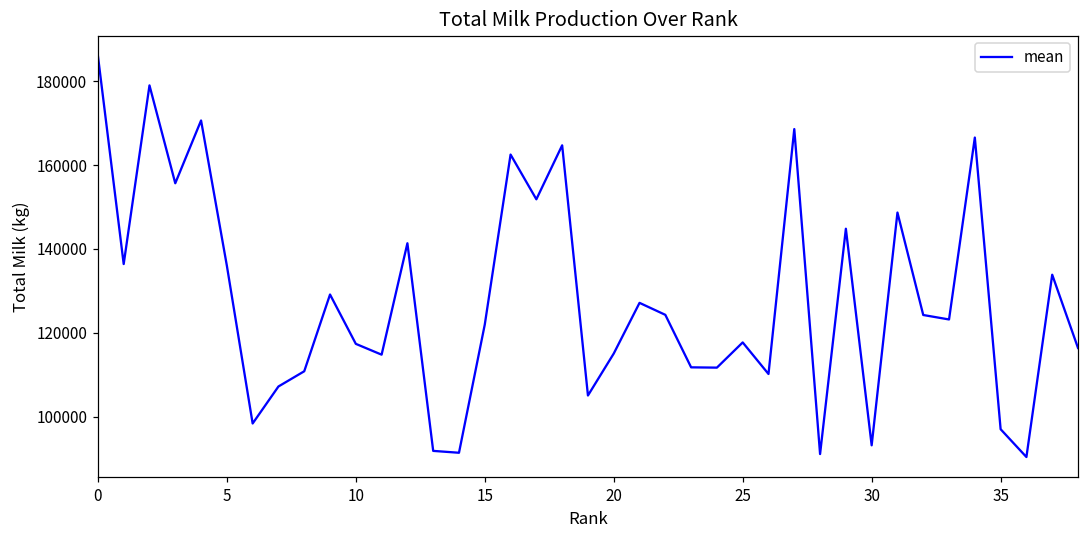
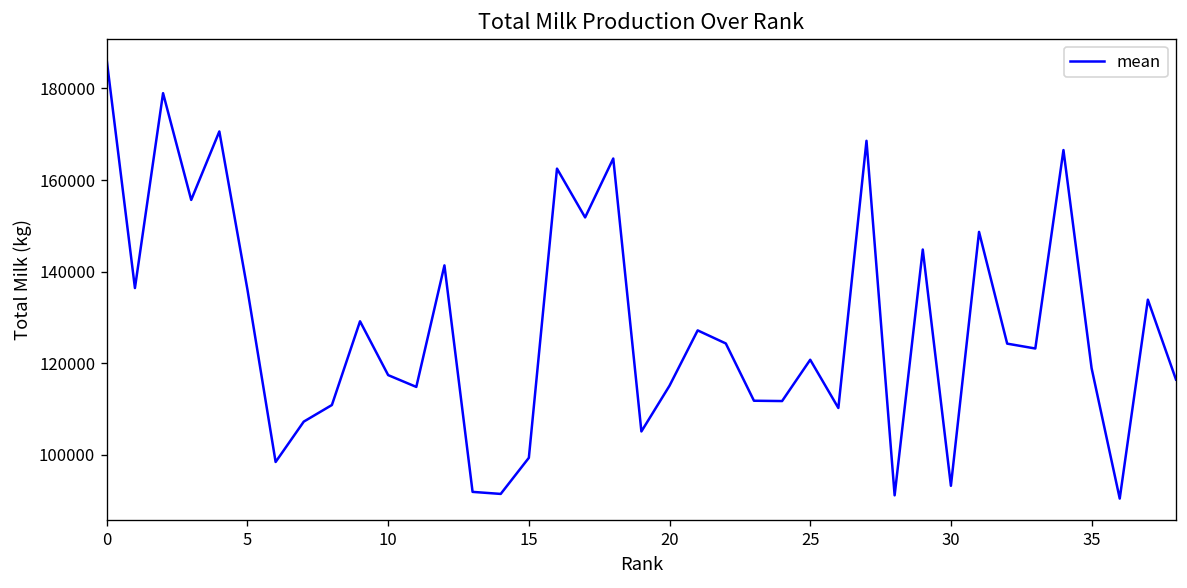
15: 122000 -> 99000
25: 118000 -> 121000
35: 97000 -> 119000
